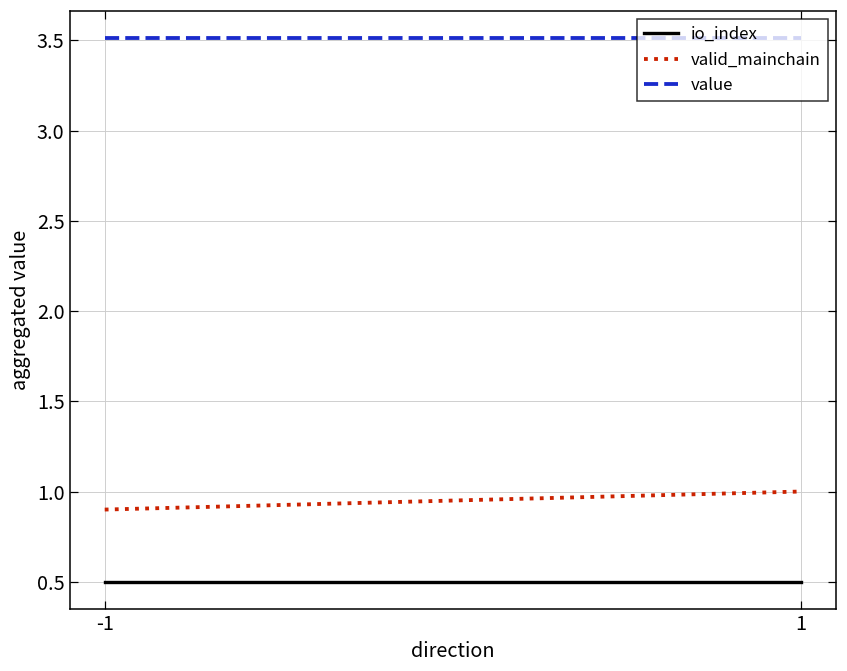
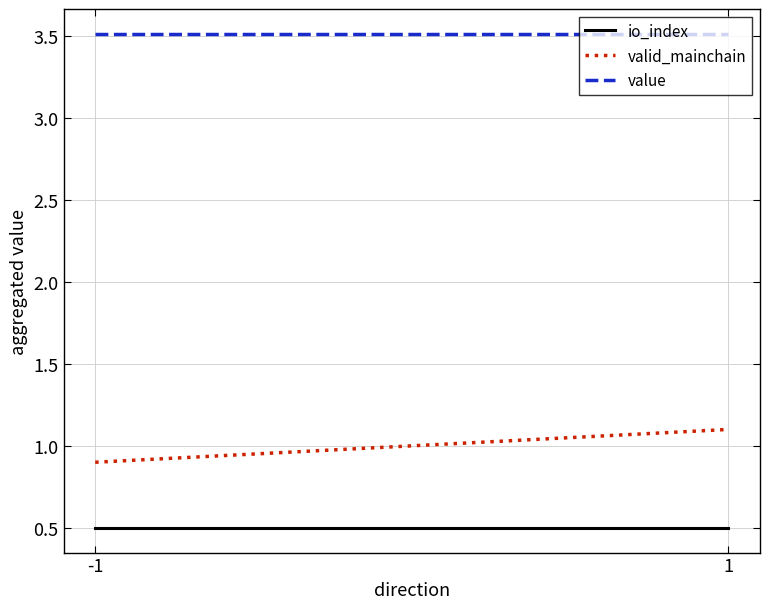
valid_mainchain, 1: 1.0 -> 1.1
